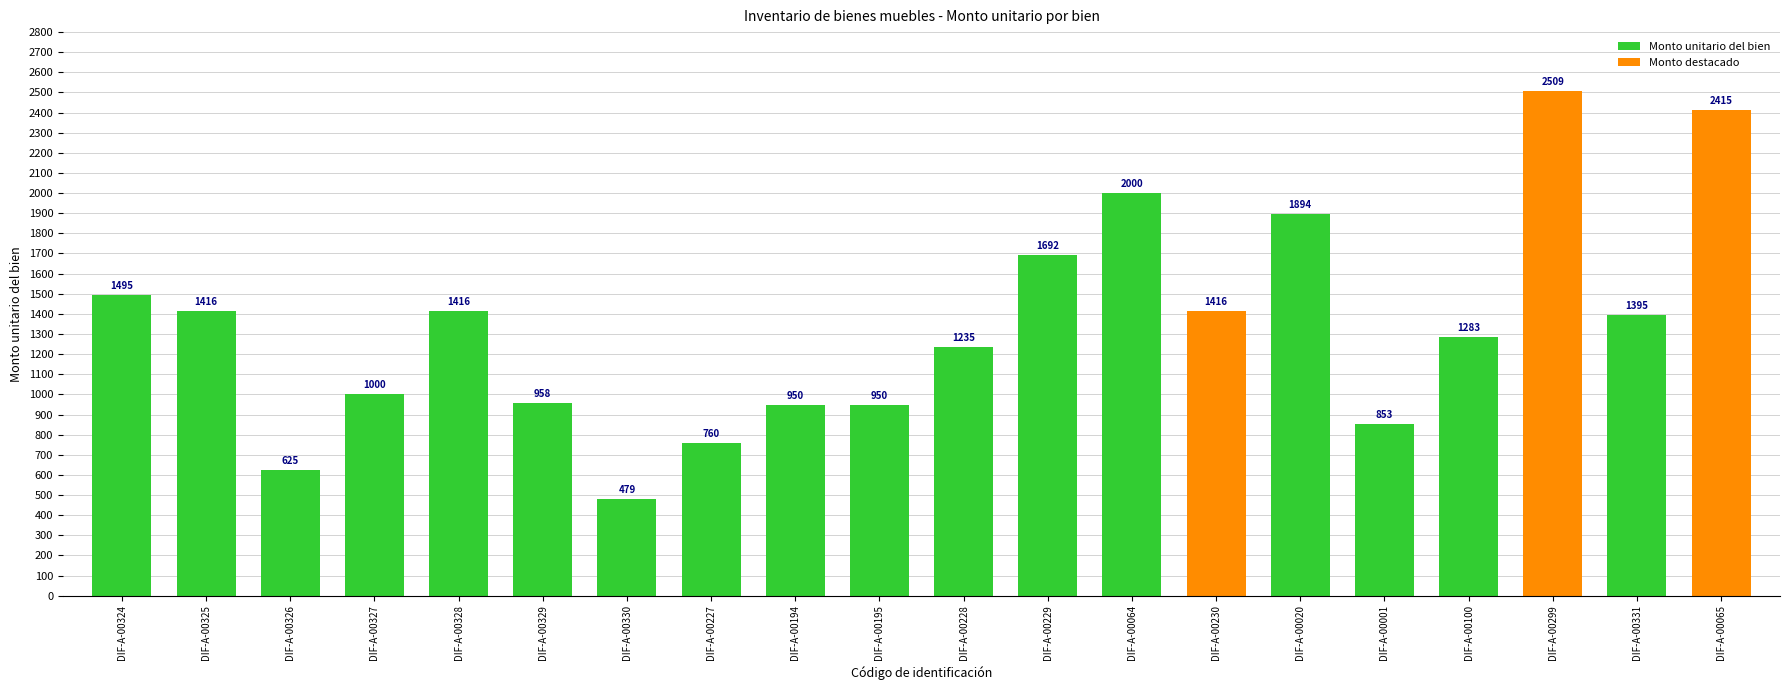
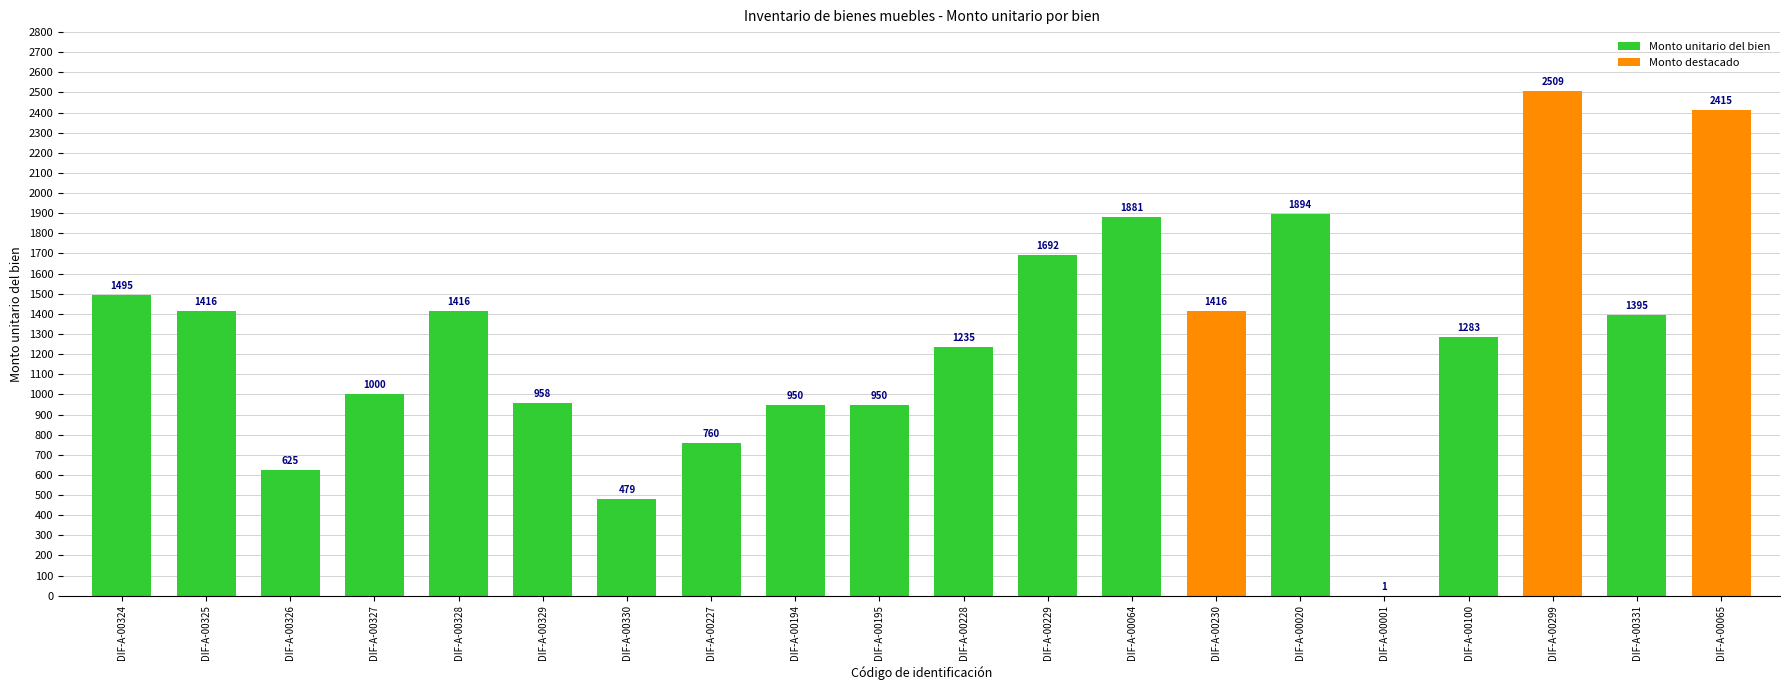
DIF-A-00064: 2000 -> 1881
DIF-A-00001: 853 -> 1
